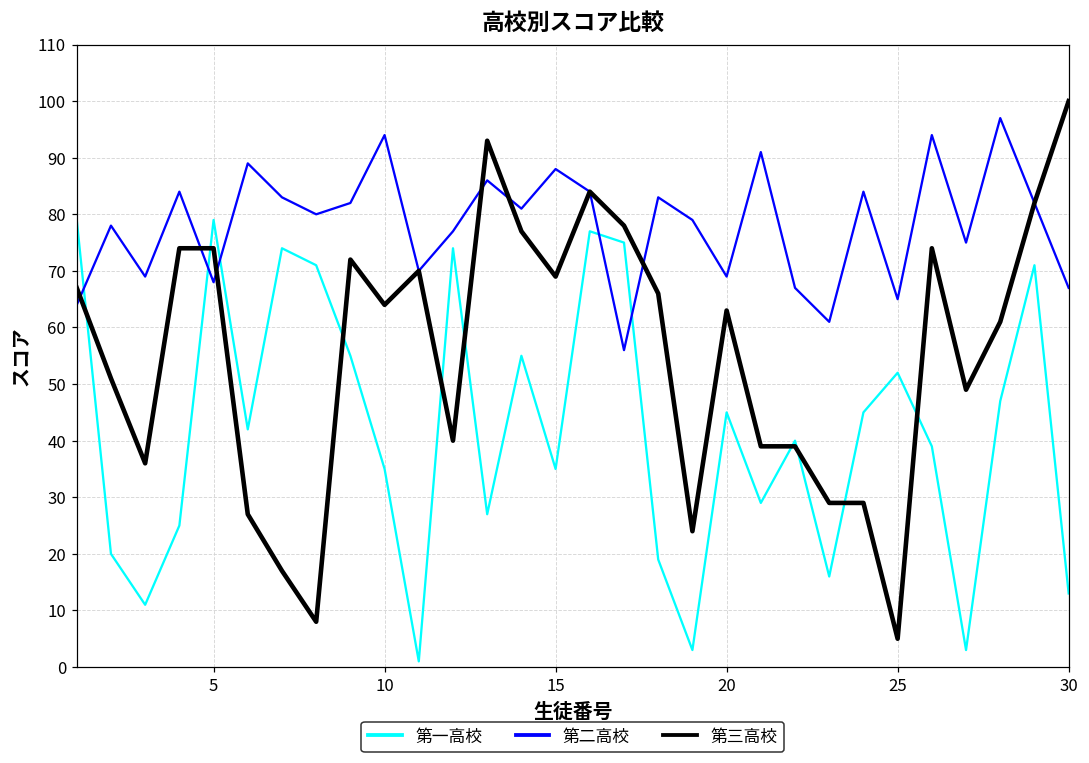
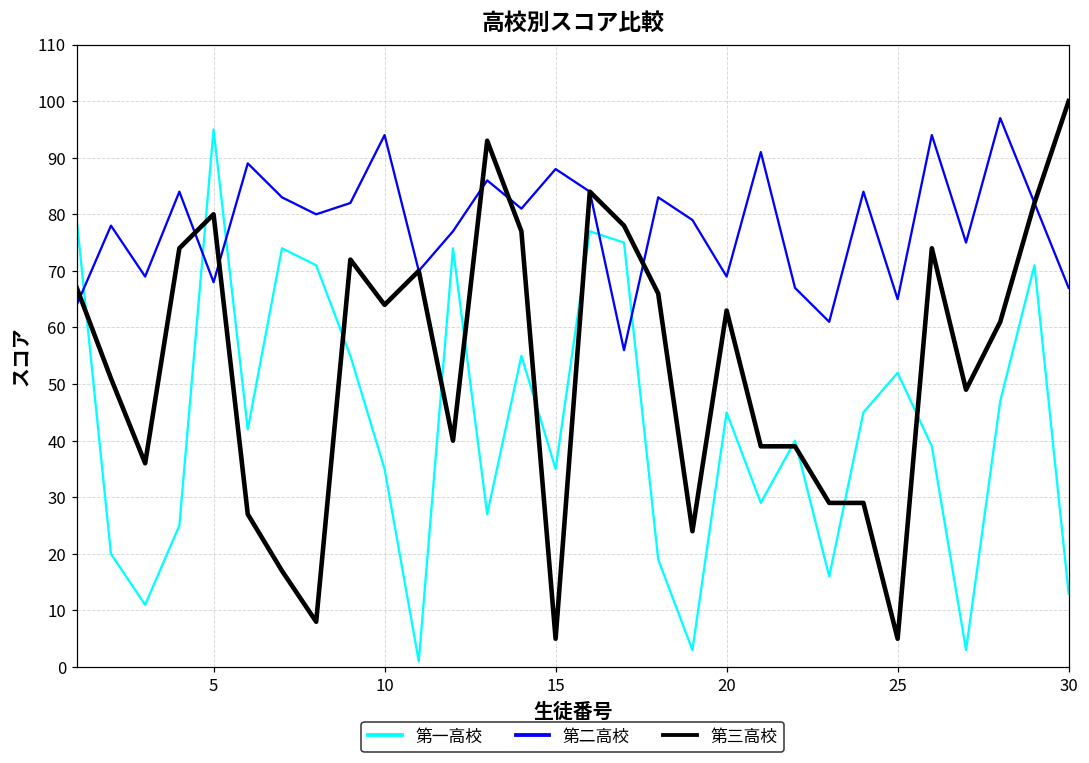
第一高校, 5: 79 -> 95
第三高校, 5: 74 -> 80
第三高校, 15: 69 -> 5
